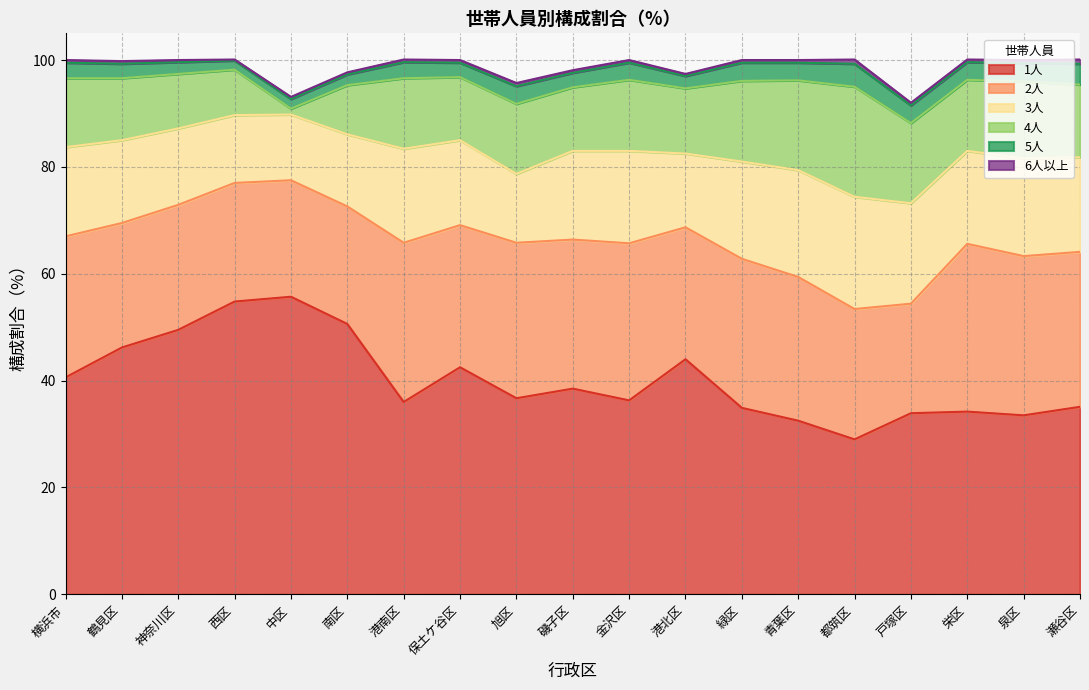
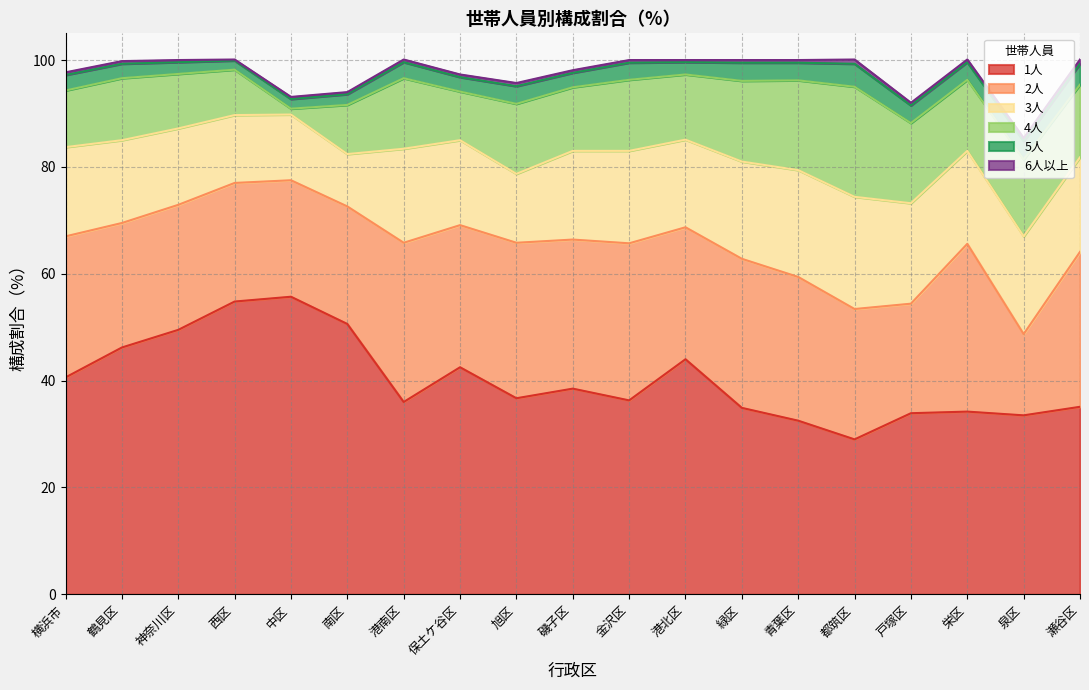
4人, 横浜市: 13 -> 11
3人, 南区: 14 -> 10
4人, 保土ケ谷区: 12 -> 9
3人, 港北区: 14 -> 16
2人, 泉区: 30 -> 15
